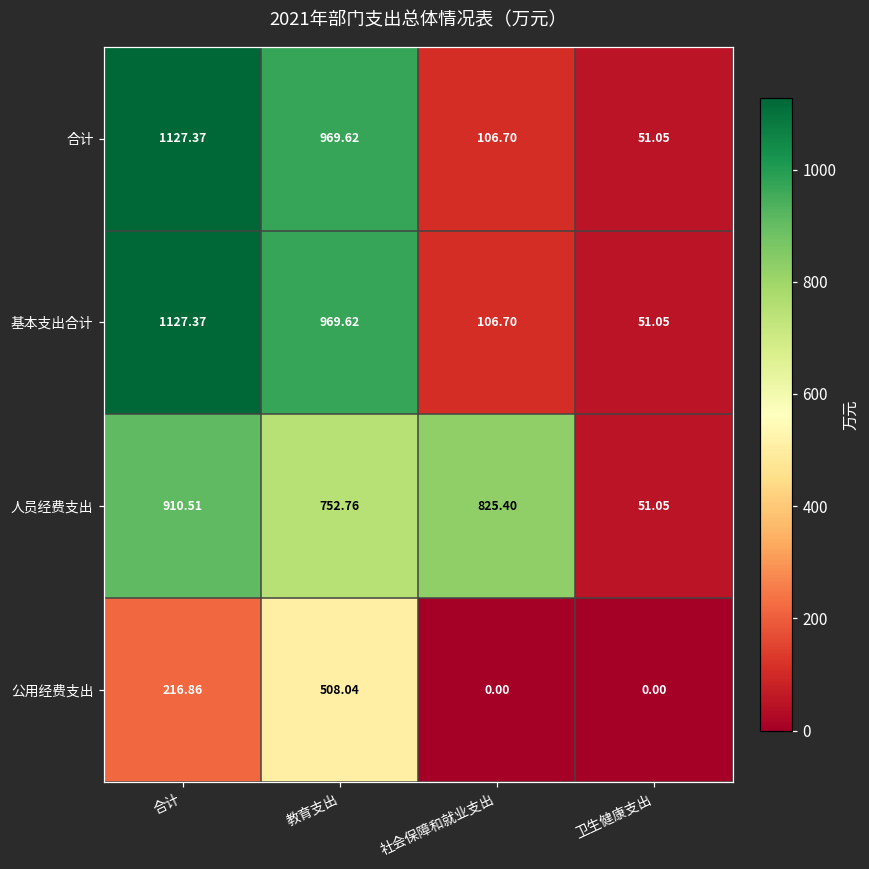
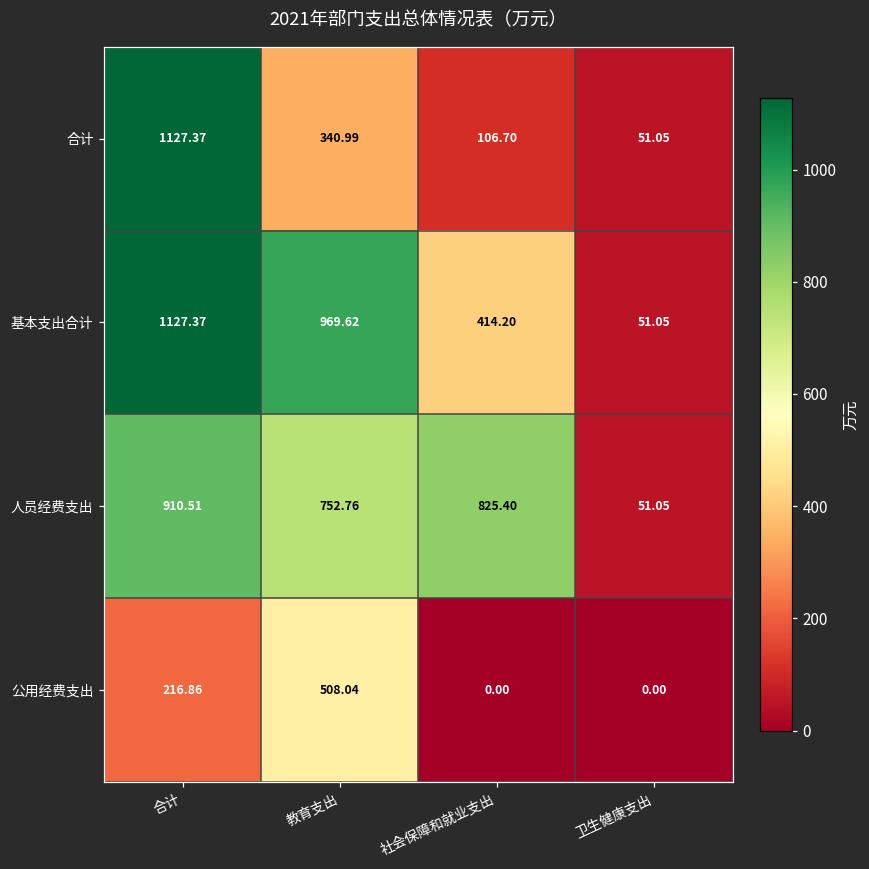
合计, 教育支出: 969.62 -> 340.99
基本支出合计, 社会保障和就业支出: 106.70 -> 414.20
